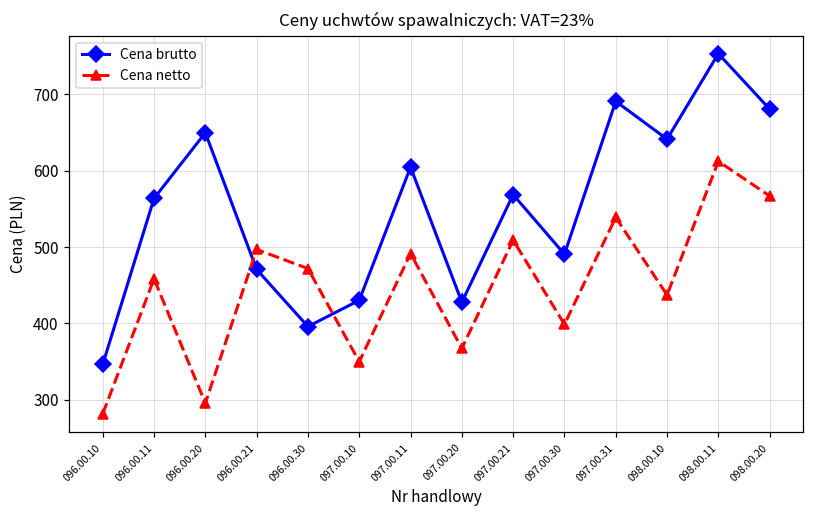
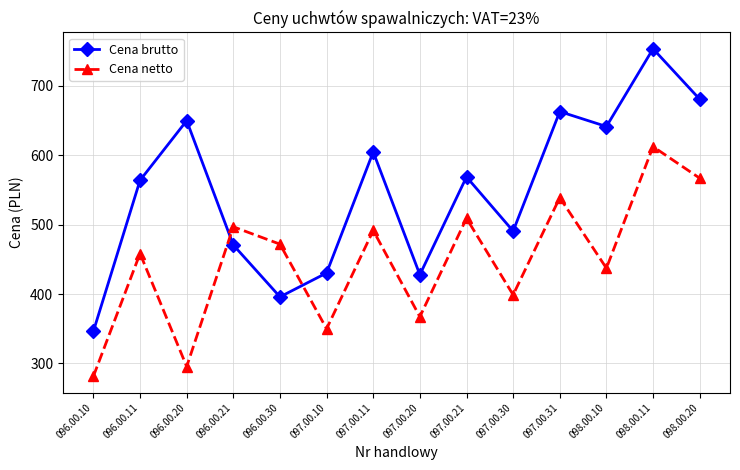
Cena brutto, 097.00.31: 690 -> 660
